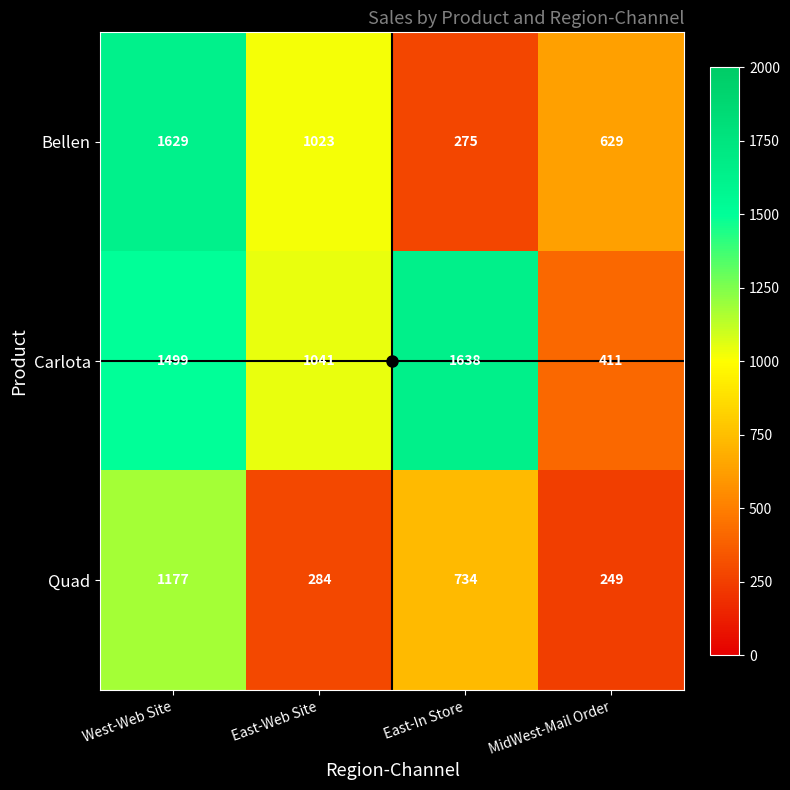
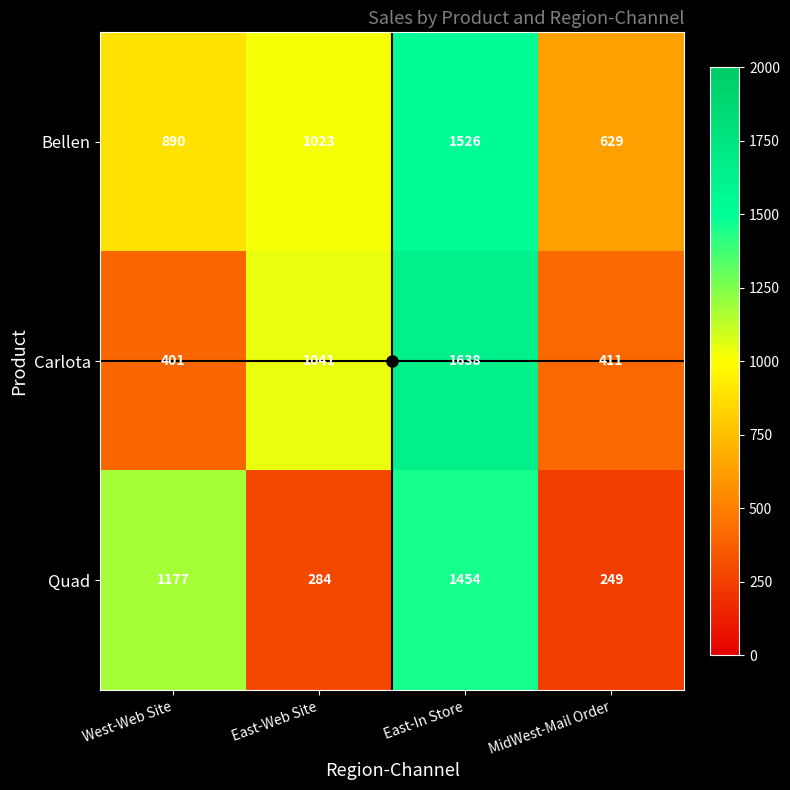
Bellen, West-Web Site: 1629 -> 890
Bellen, East-In Store: 275 -> 1526
Carlota, West-Web Site: 1499 -> 401
Quad, East-In Store: 734 -> 1454
